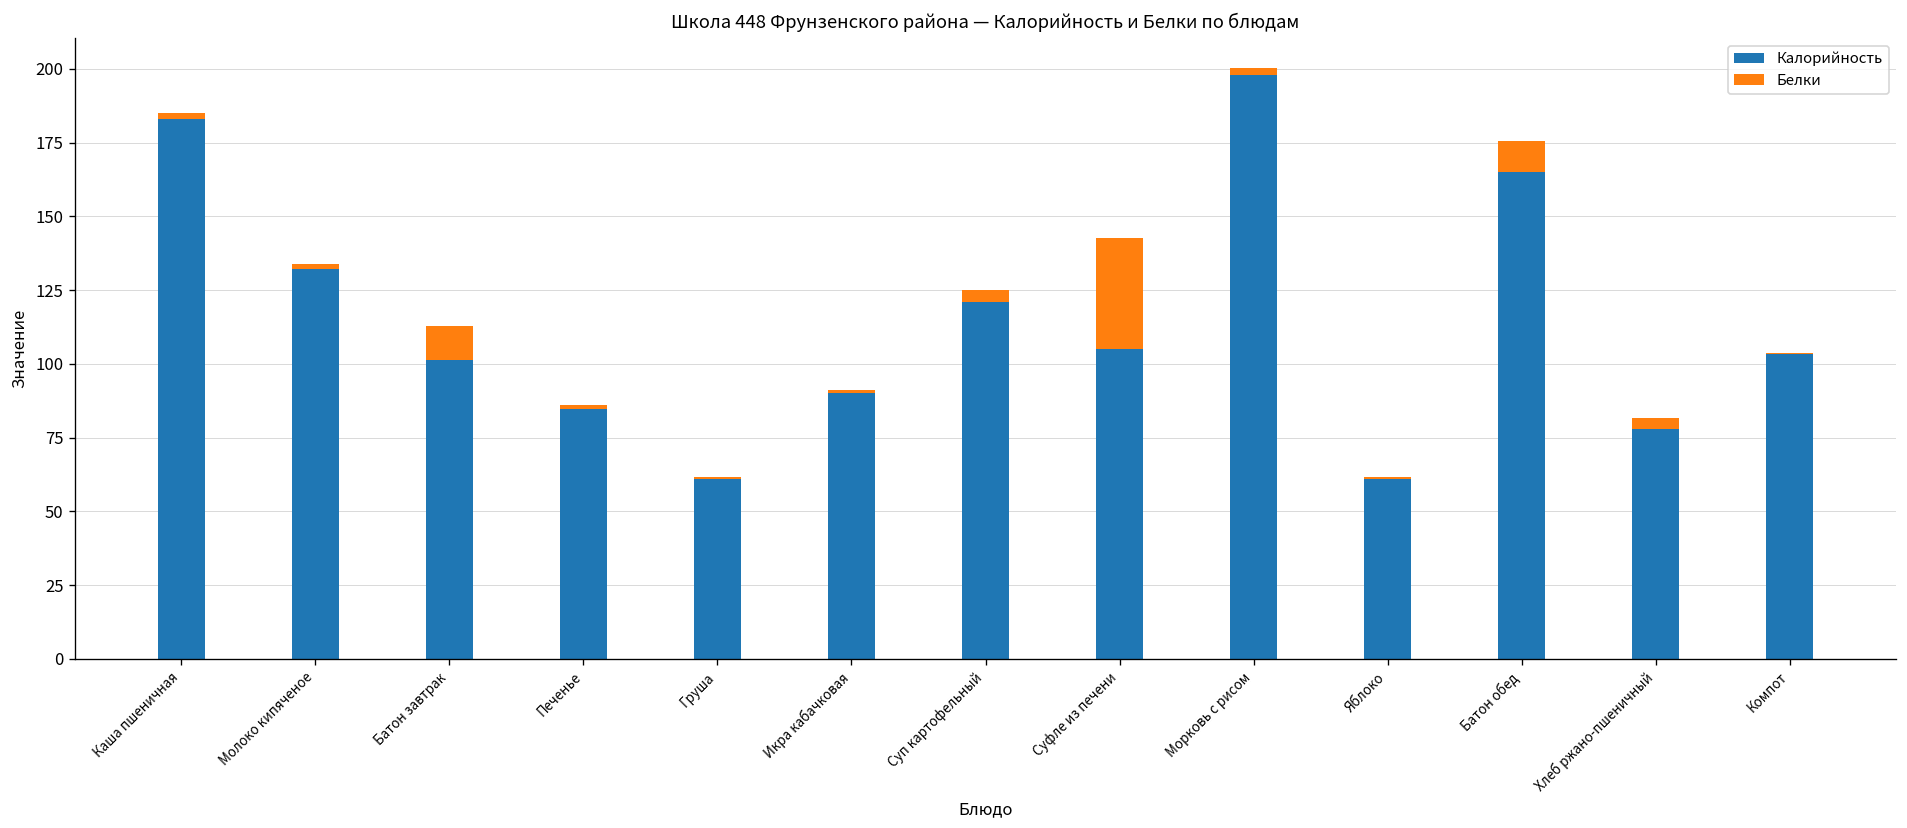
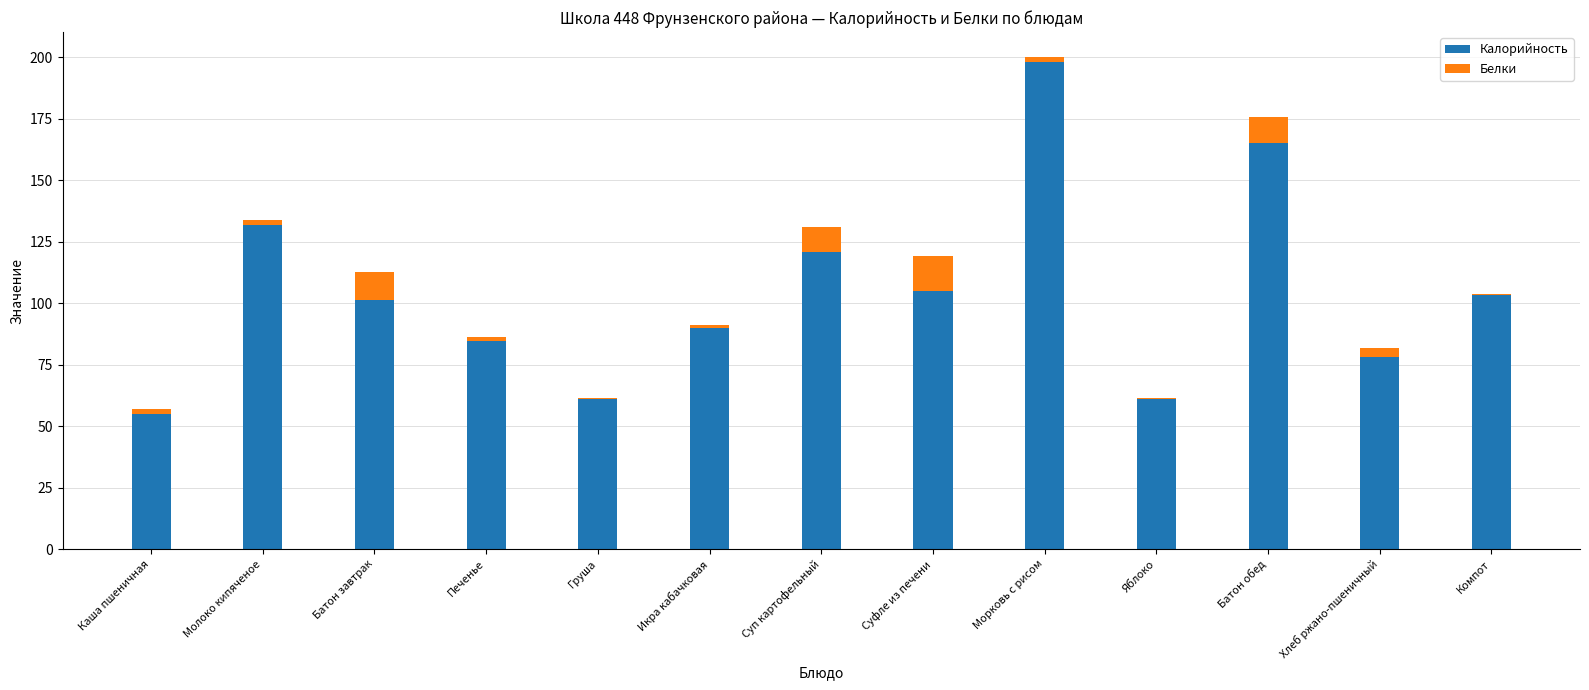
Калорийность, Каша пшеничная: 183 -> 55
Белки, Суп картофельный: 4 -> 10
Белки, Суфле из печени: 38 -> 14
